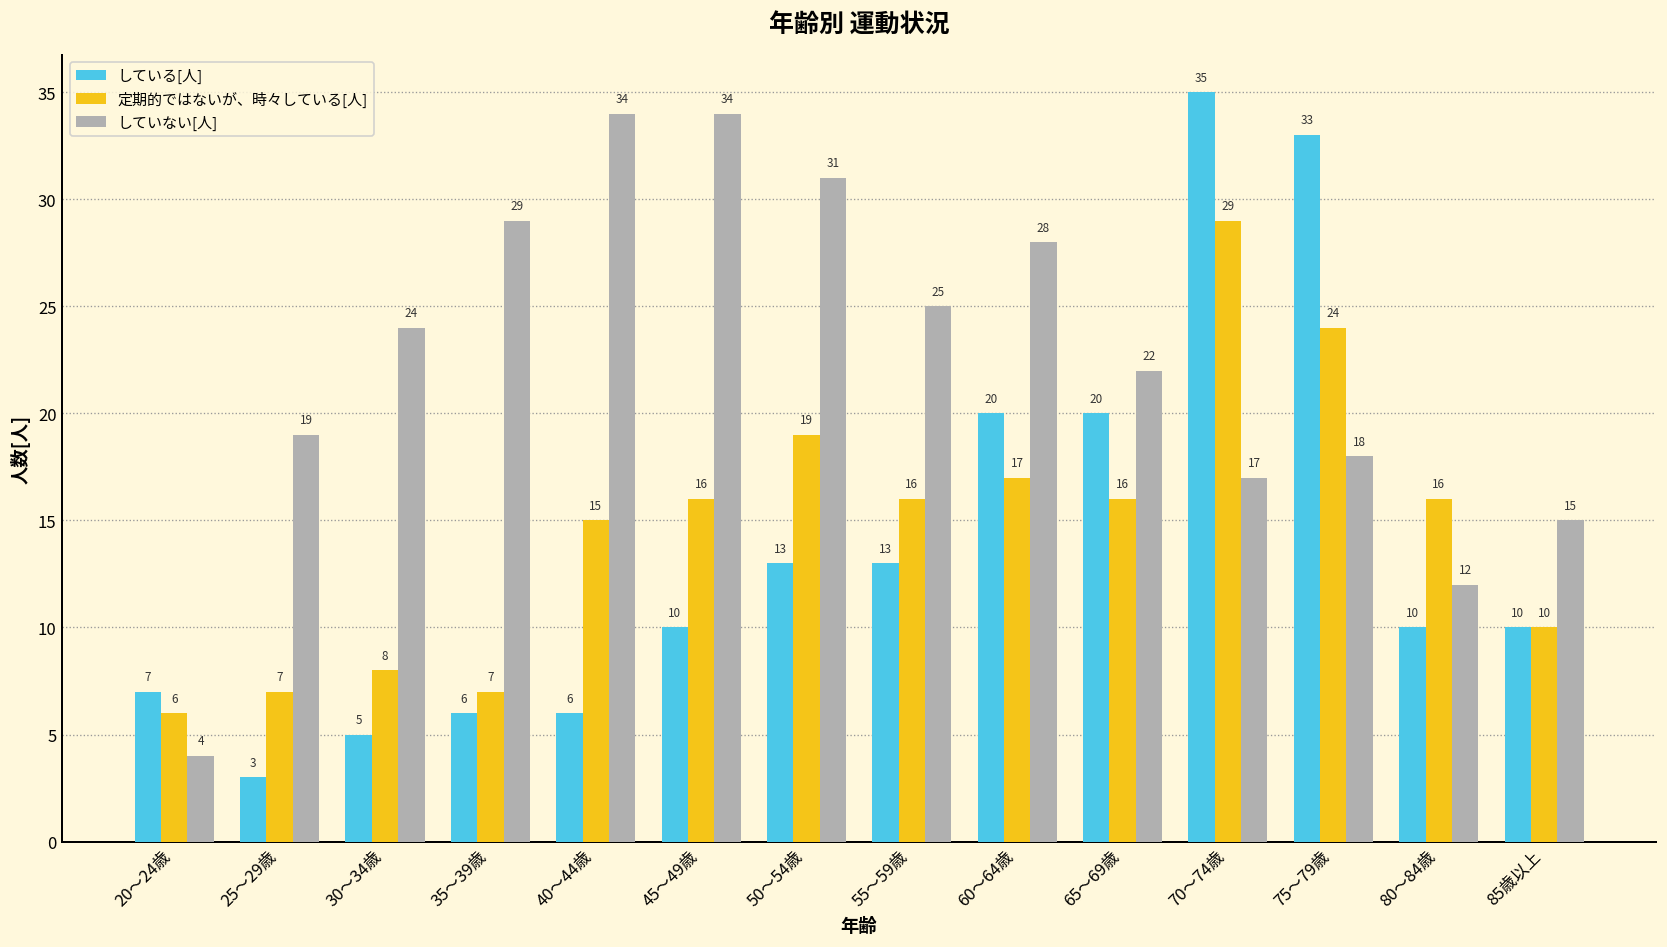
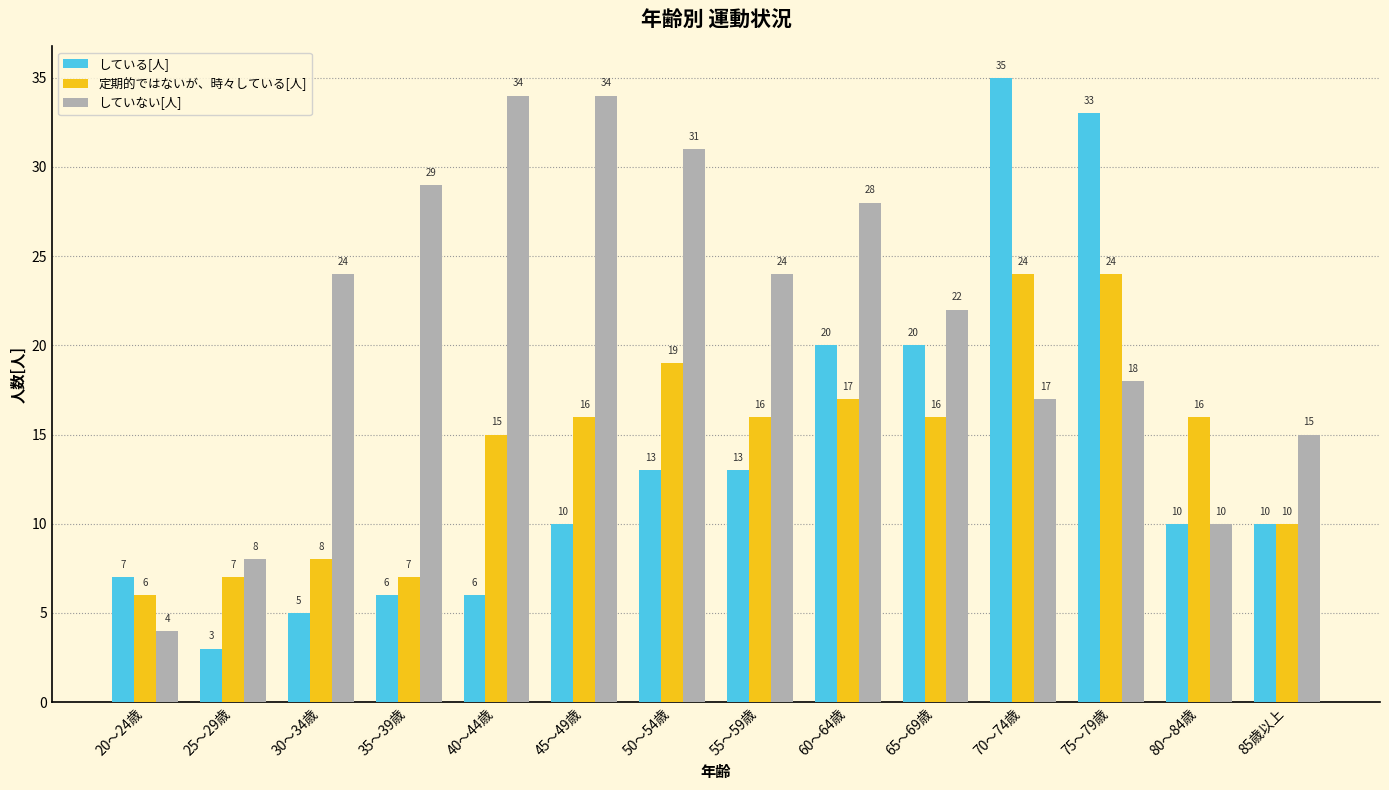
していない[人], 25～29歳: 19 -> 8
していない[人], 55～59歳: 25 -> 24
定期的ではないが、時々している[人], 70～74歳: 29 -> 24
していない[人], 80～84歳: 12 -> 10
